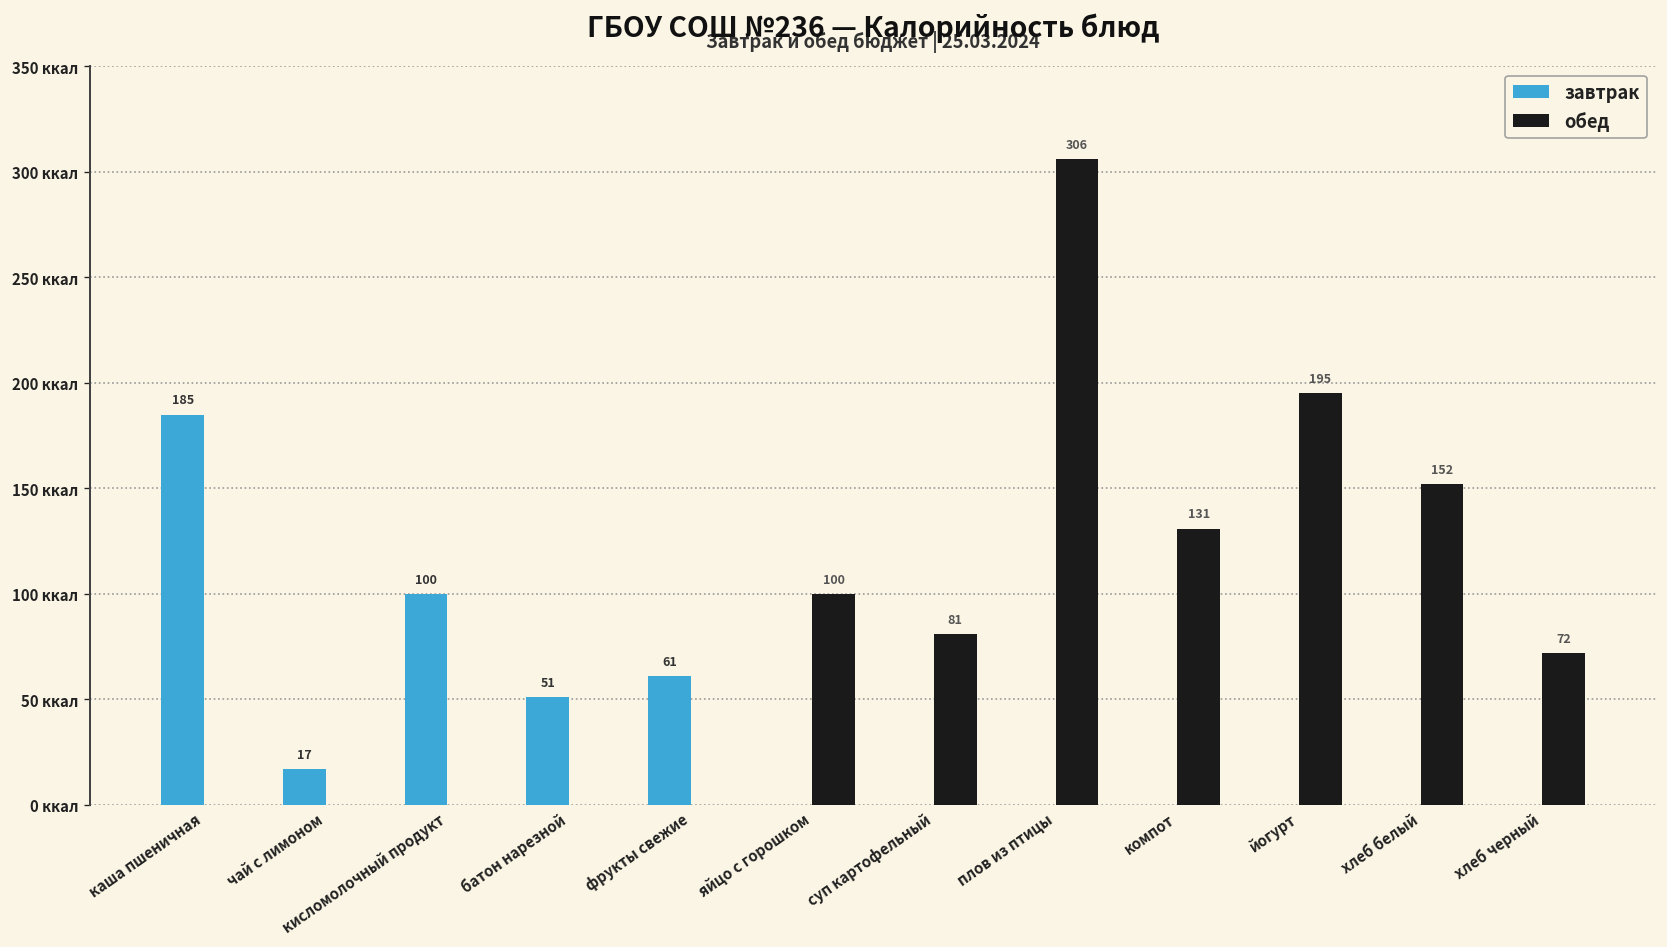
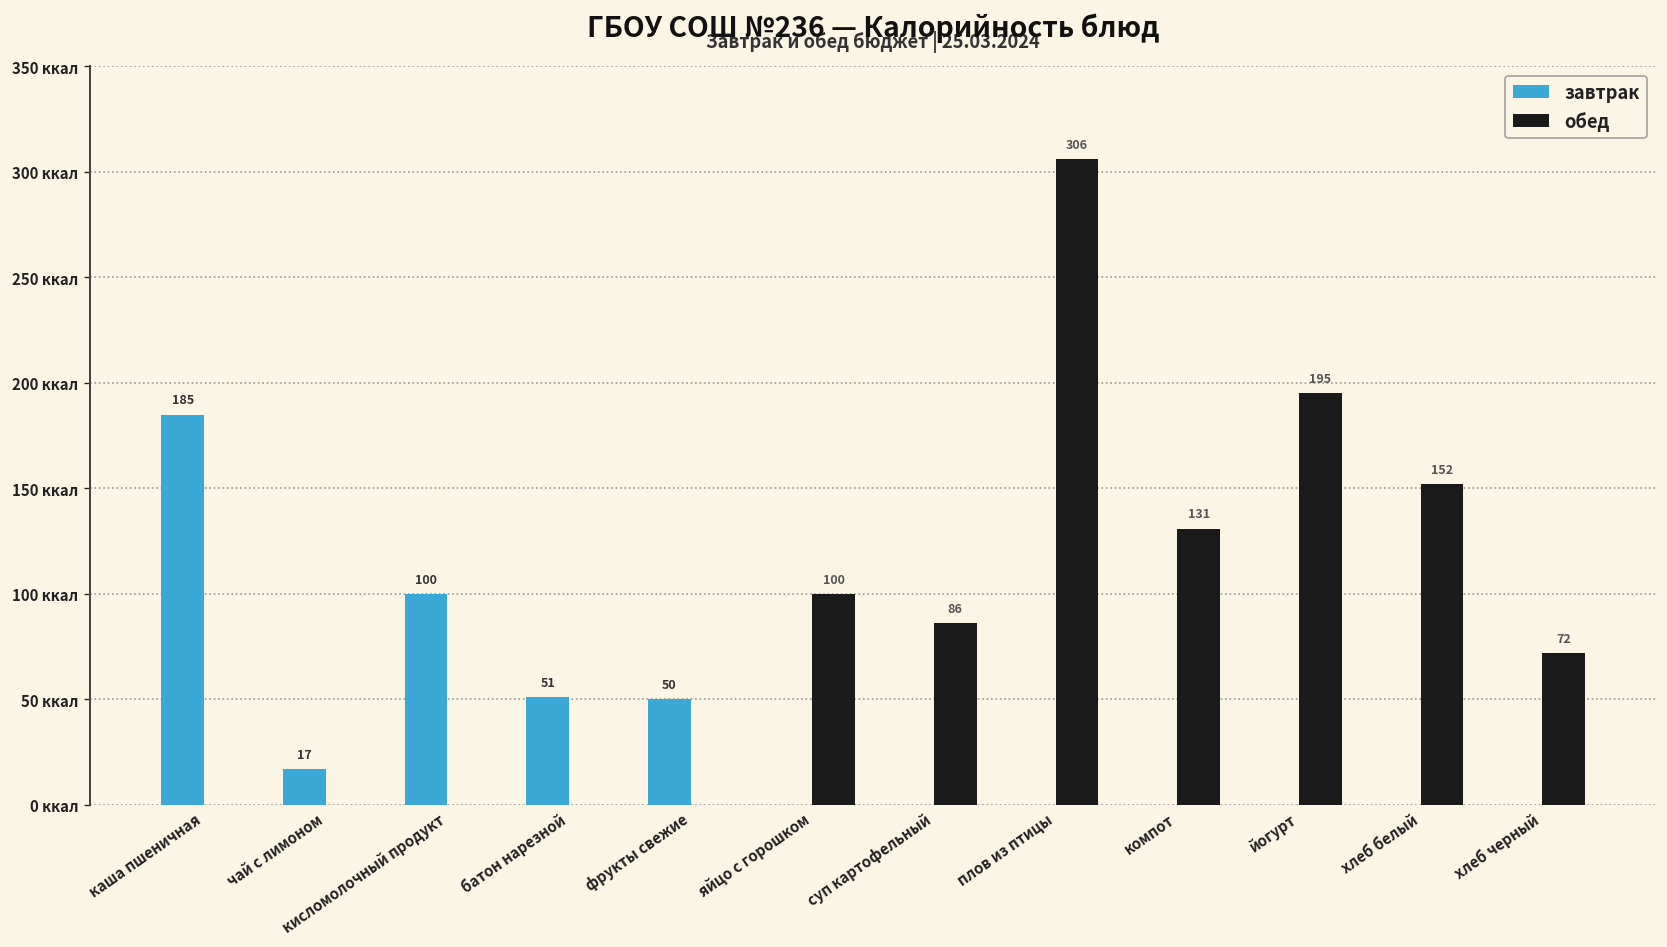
завтрак, фрукты свежие: 61 -> 50
обед, суп картофельный: 81 -> 86
